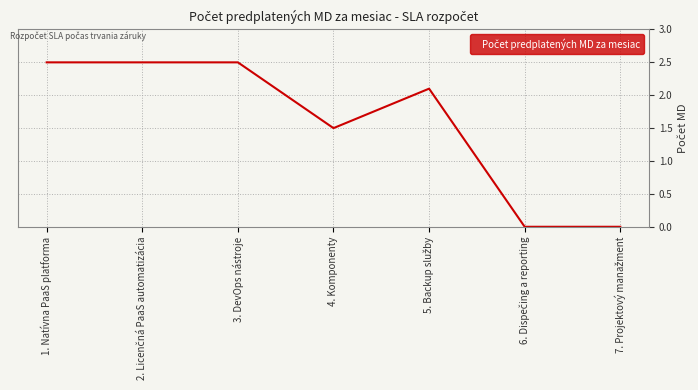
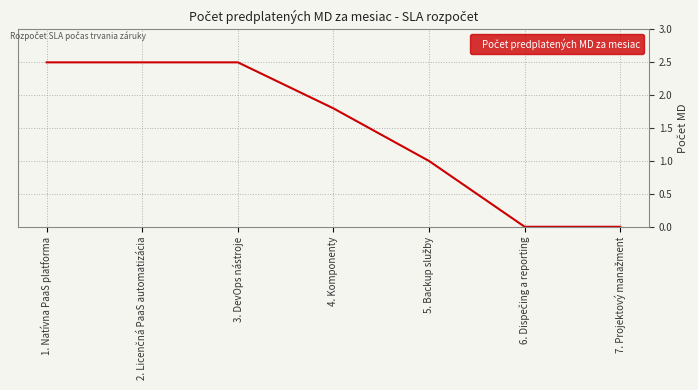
4. Komponenty: 1.5 -> 1.8
5. Backup služby: 2.1 -> 1.0
